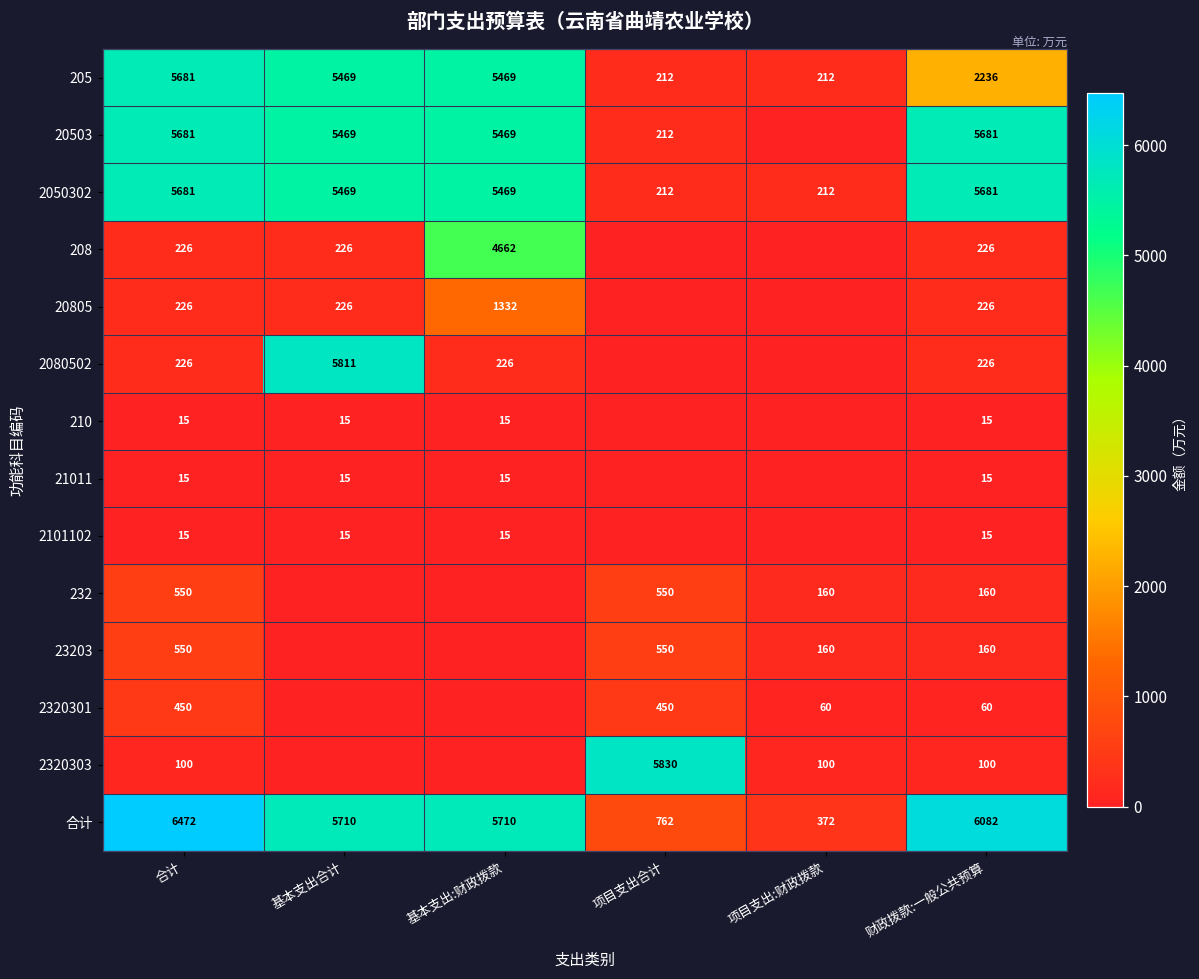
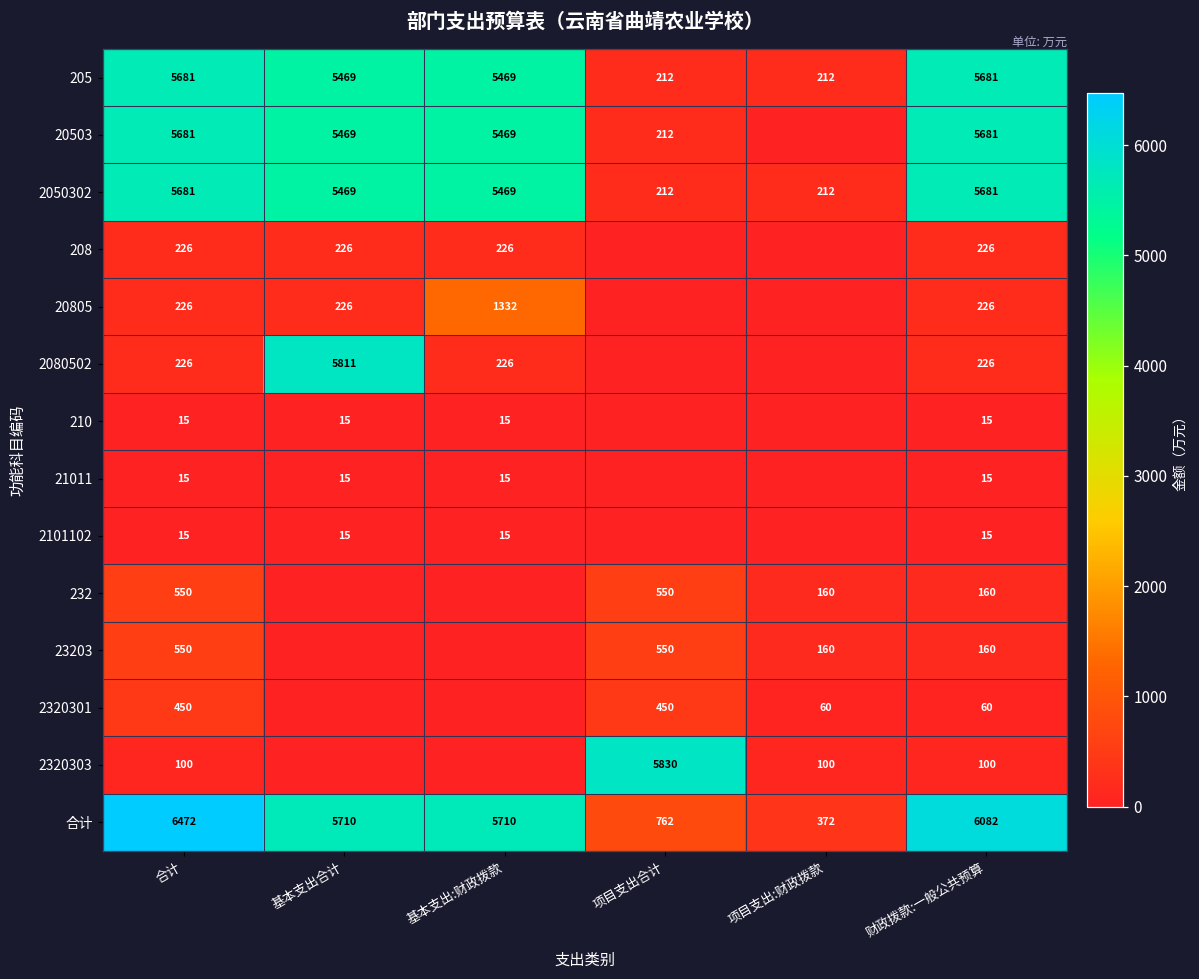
205, 财政拨款:一般公共预算: 2236 -> 5681
208, 基本支出:财政拨款: 4662 -> 226
